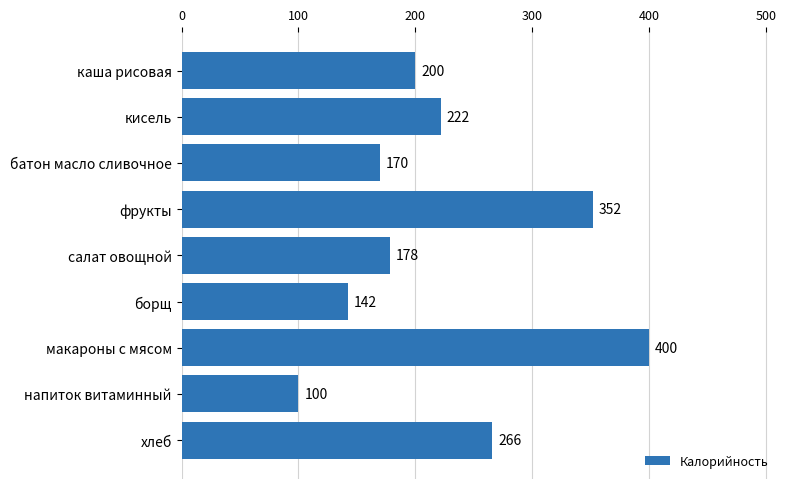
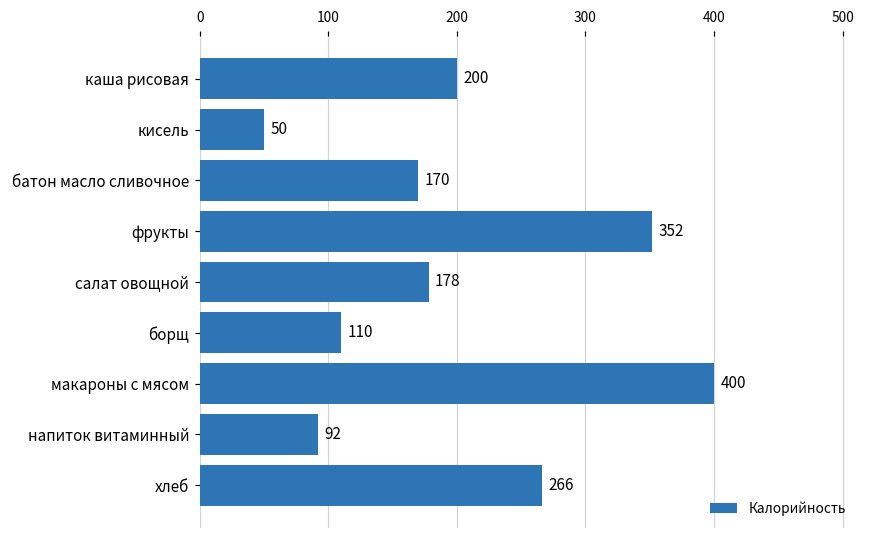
кисель: 222 -> 50
борщ: 142 -> 110
напиток витаминный: 100 -> 92
